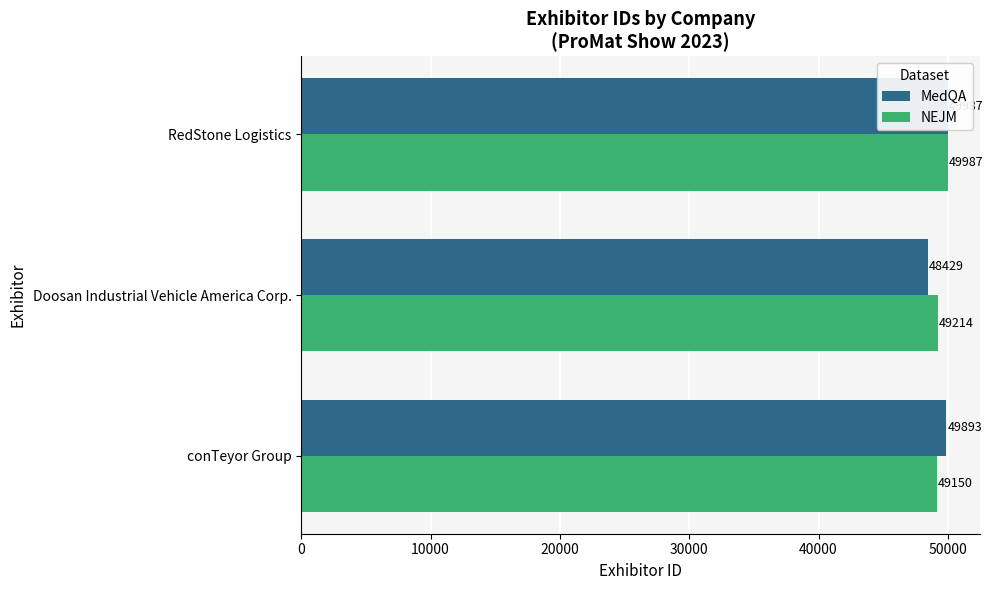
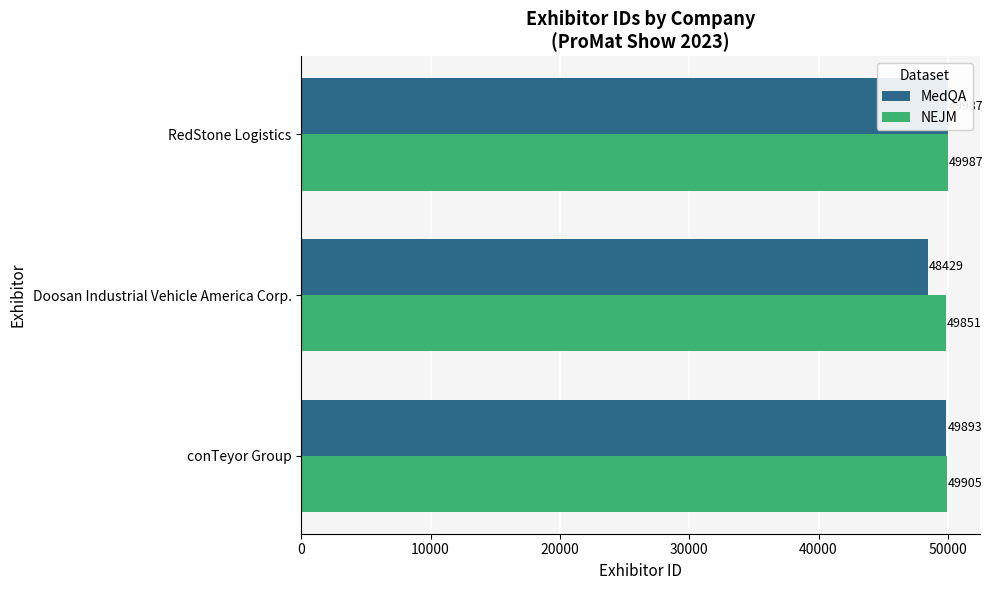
NEJM, Doosan Industrial Vehicle America Corp.: 49214 -> 49851
NEJM, conTeyor Group: 49150 -> 49905
